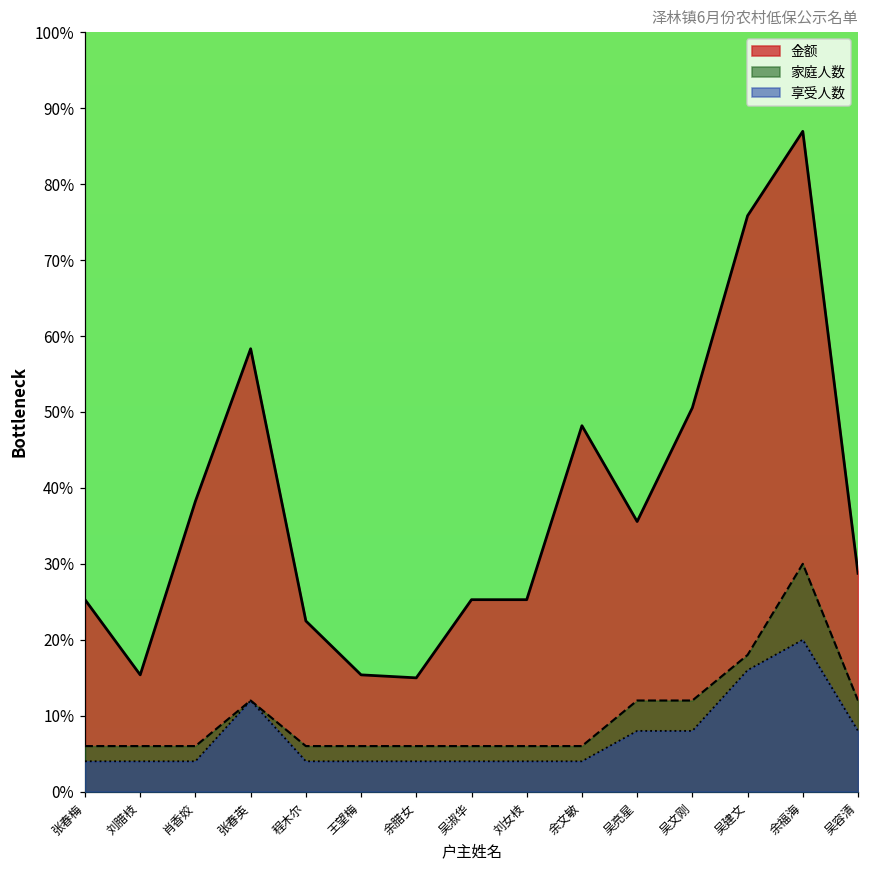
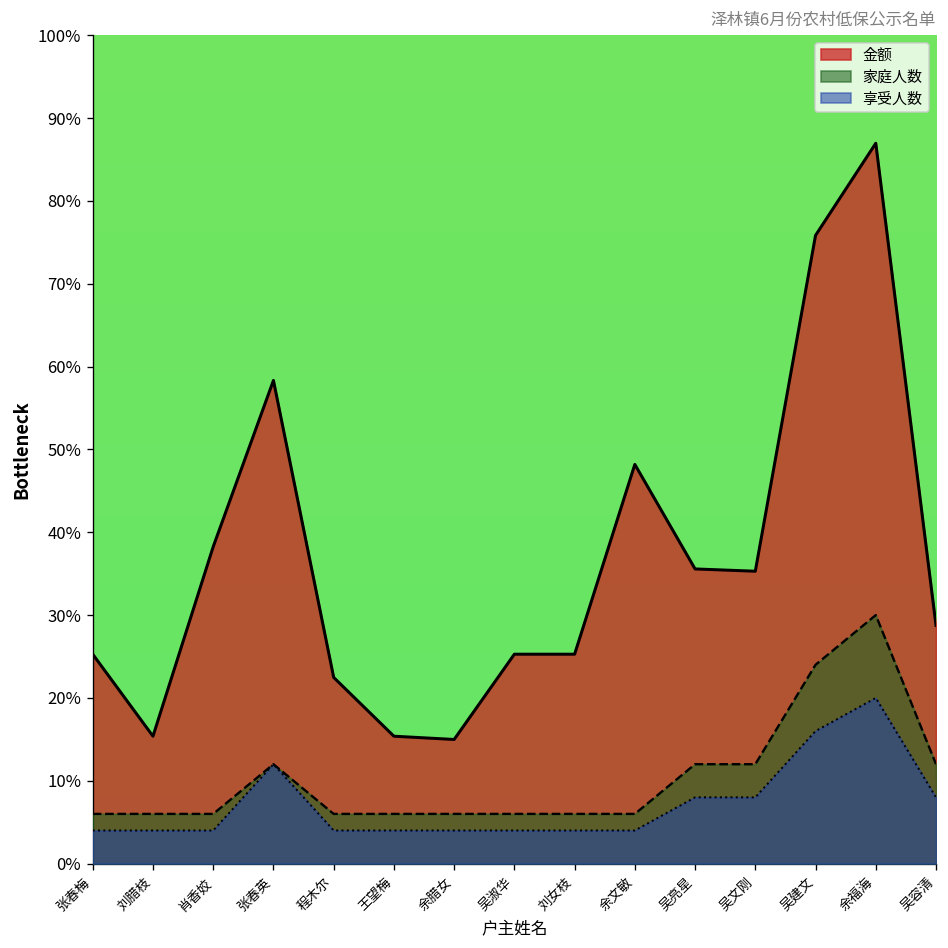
金额, 吴文刚: 51% -> 35%
家庭人数, 吴建文: 18% -> 24%
